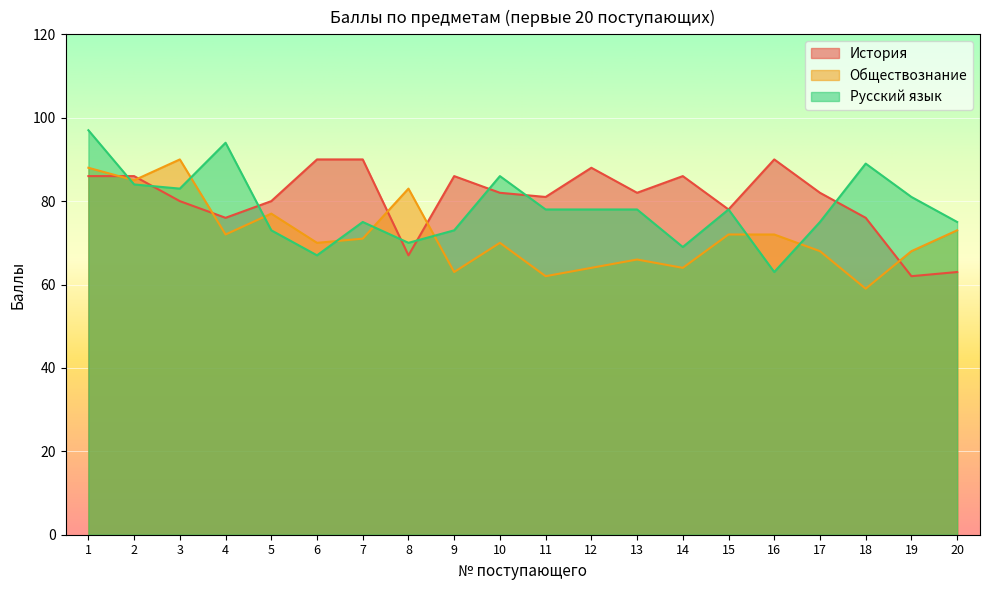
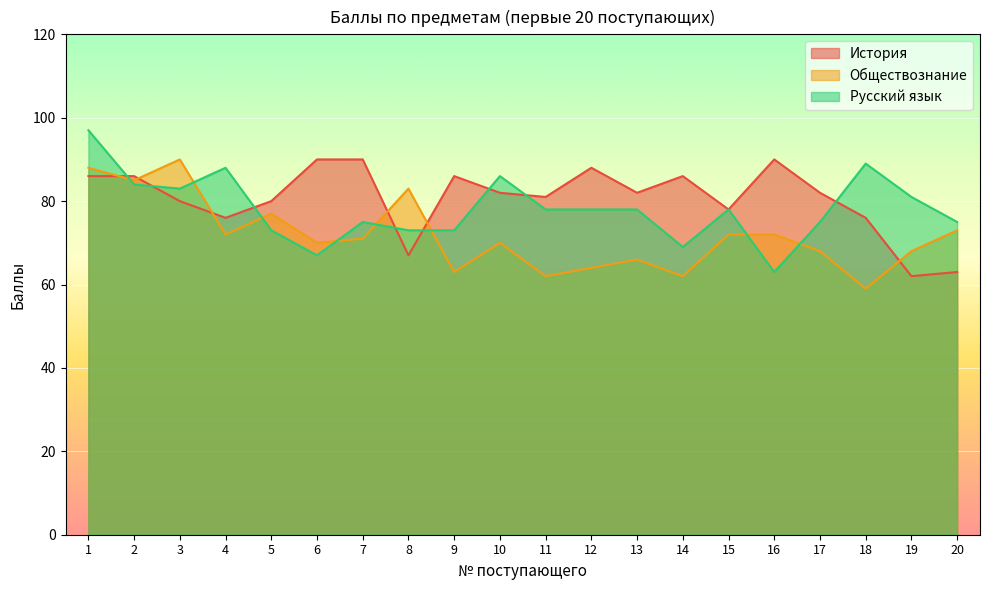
Русский язык, 4: 94 -> 88
Русский язык, 8: 70 -> 73
Обществознание, 14: 64 -> 62
